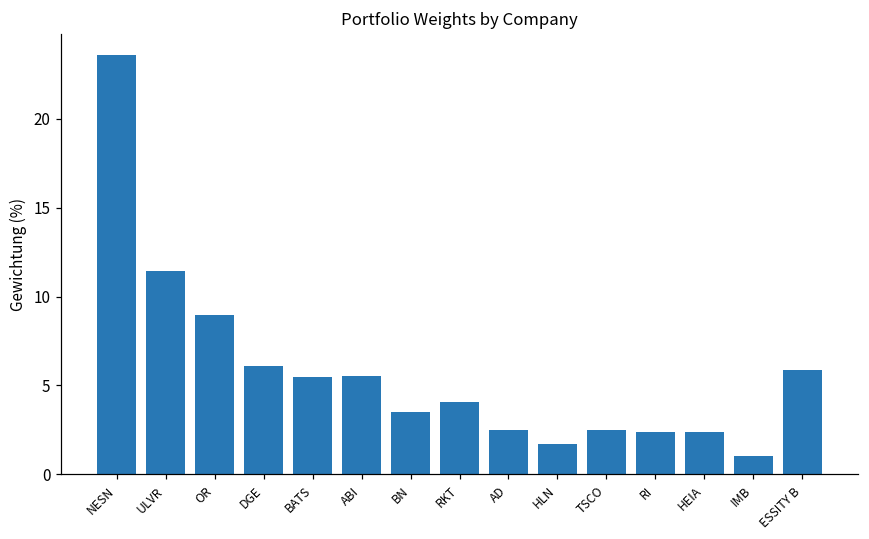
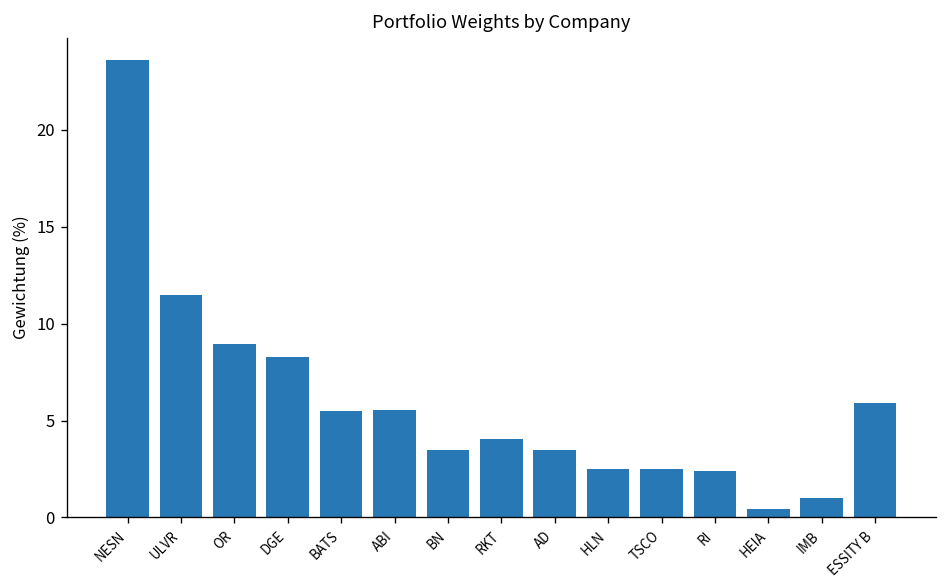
DGE: 6.1 -> 8.3
AD: 2.5 -> 3.5
HLN: 1.7 -> 2.5
HEIA: 2.4 -> 0.4
